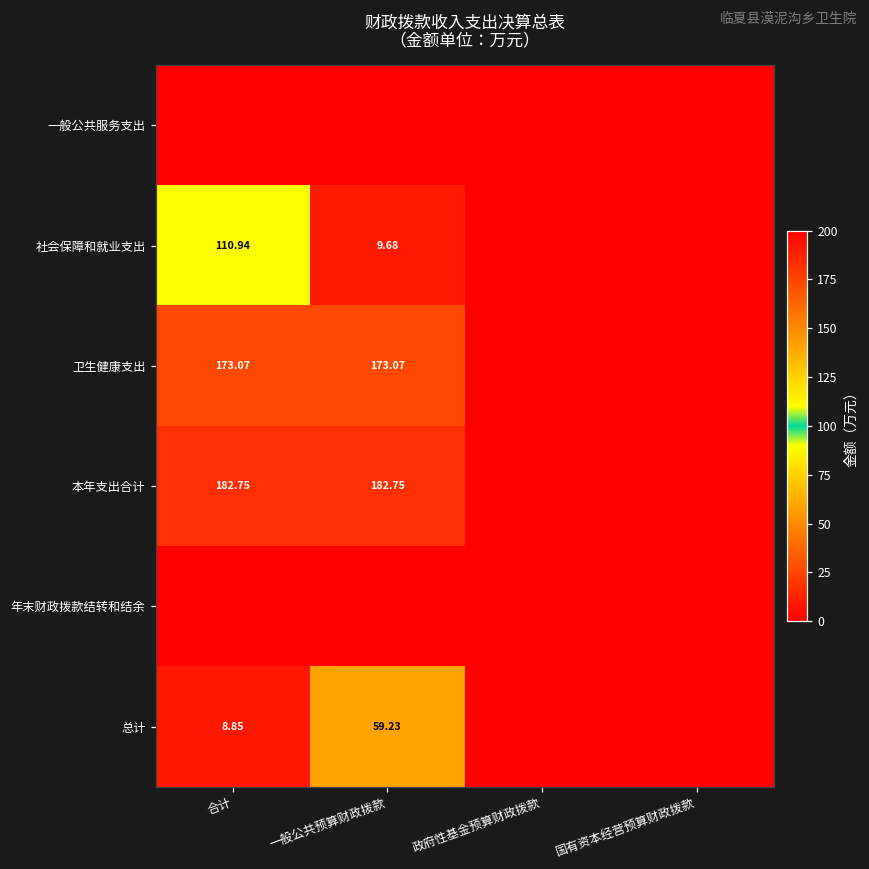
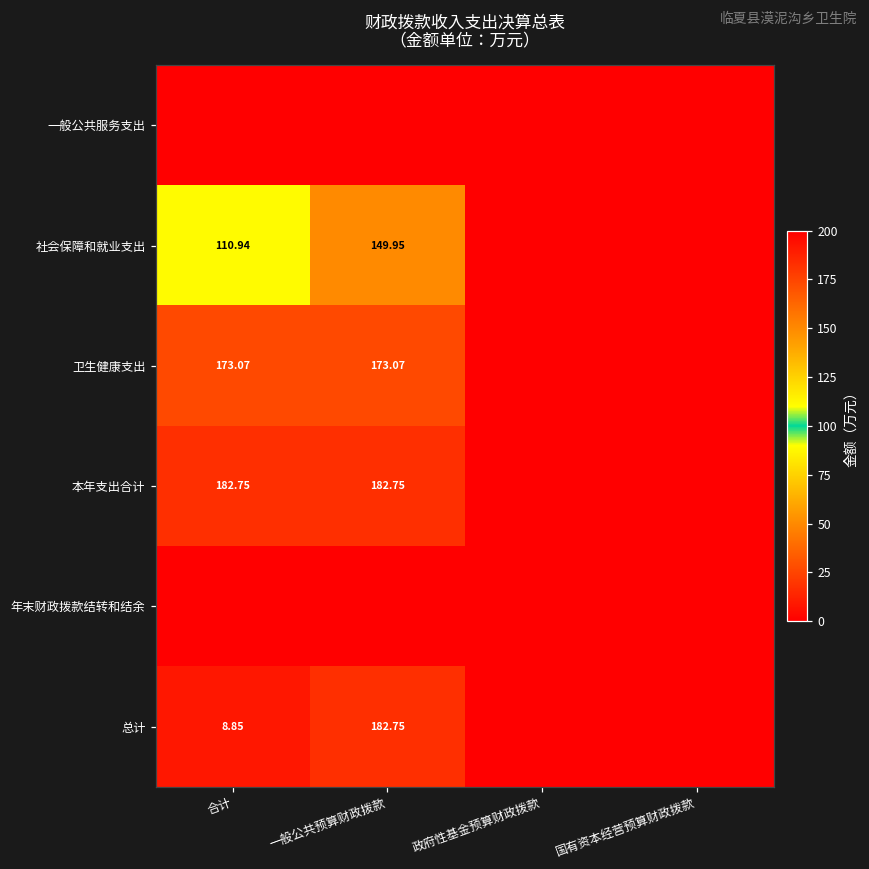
社会保障和就业支出, 一般公共预算财政拨款: 9.68 -> 149.95
总计, 一般公共预算财政拨款: 59.23 -> 182.75
